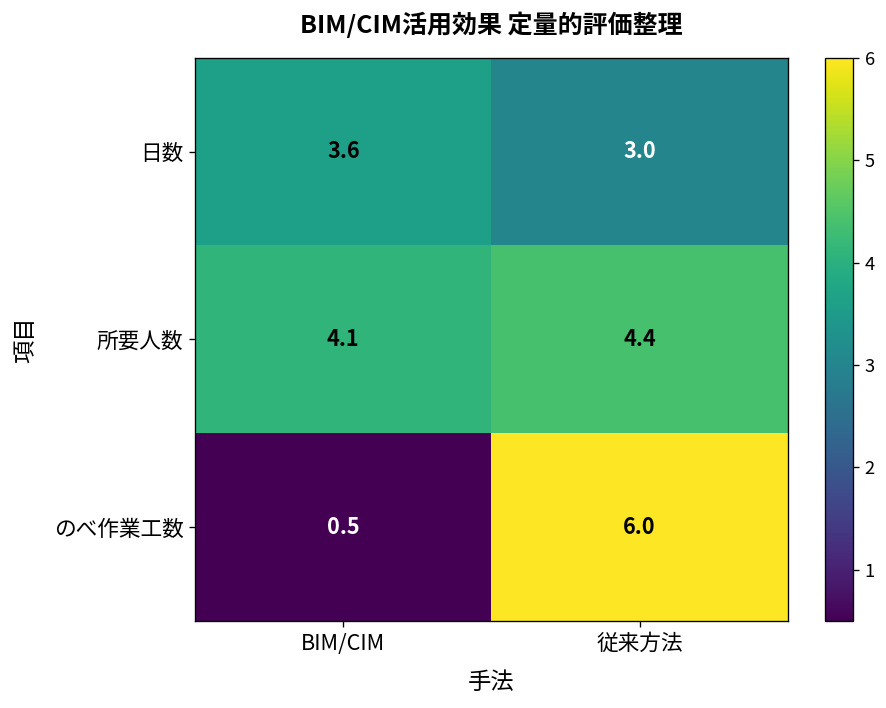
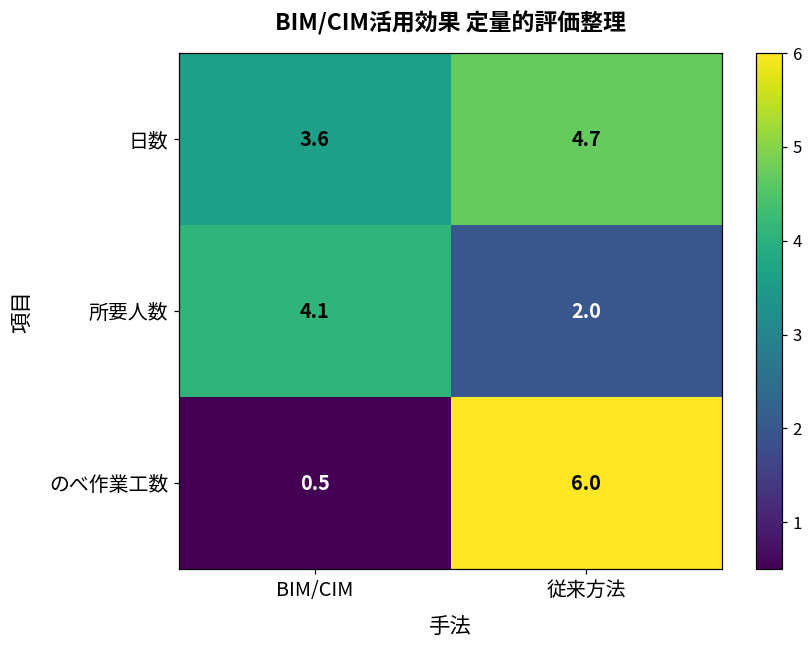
日数, 従来方法: 3.0 -> 4.7
所要人数, 従来方法: 4.4 -> 2.0
